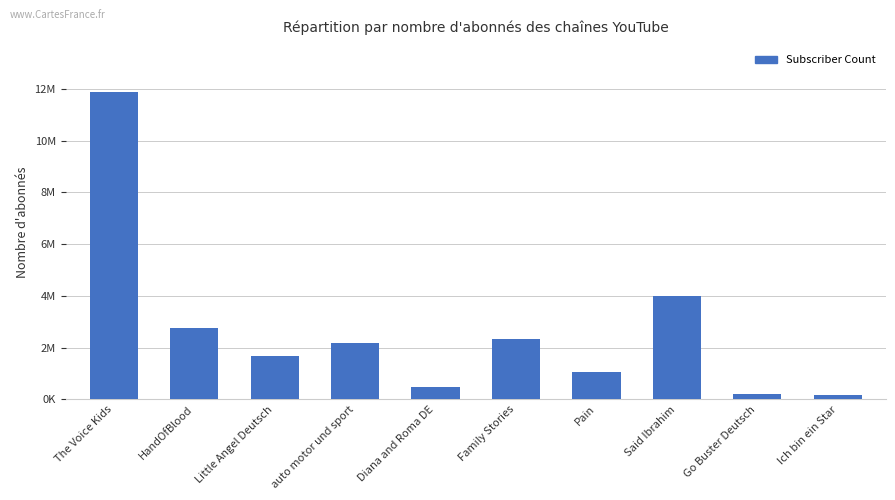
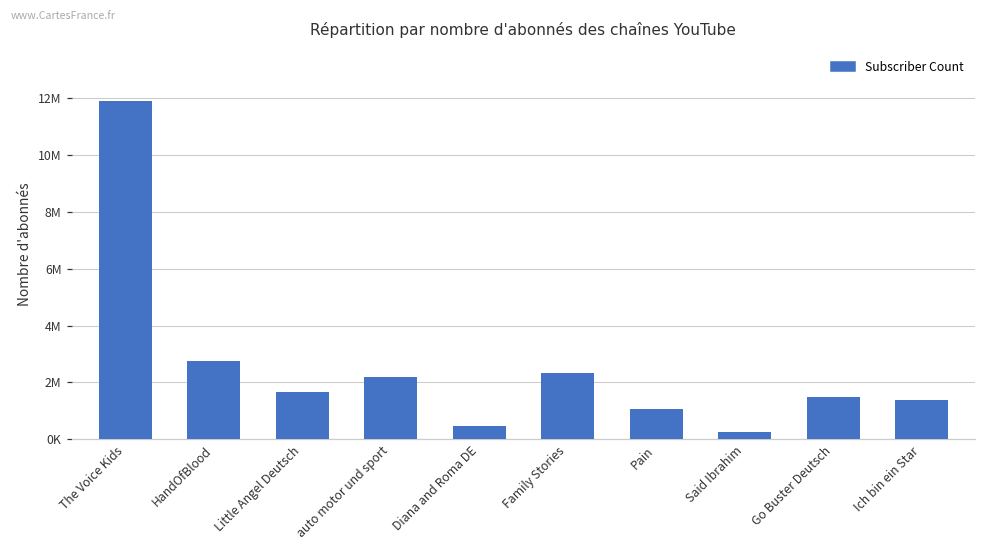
Said Ibrahim: 4000000 -> 300000
Go Buster Deutsch: 200000 -> 1500000
Ich bin ein Star: 200000 -> 1400000
